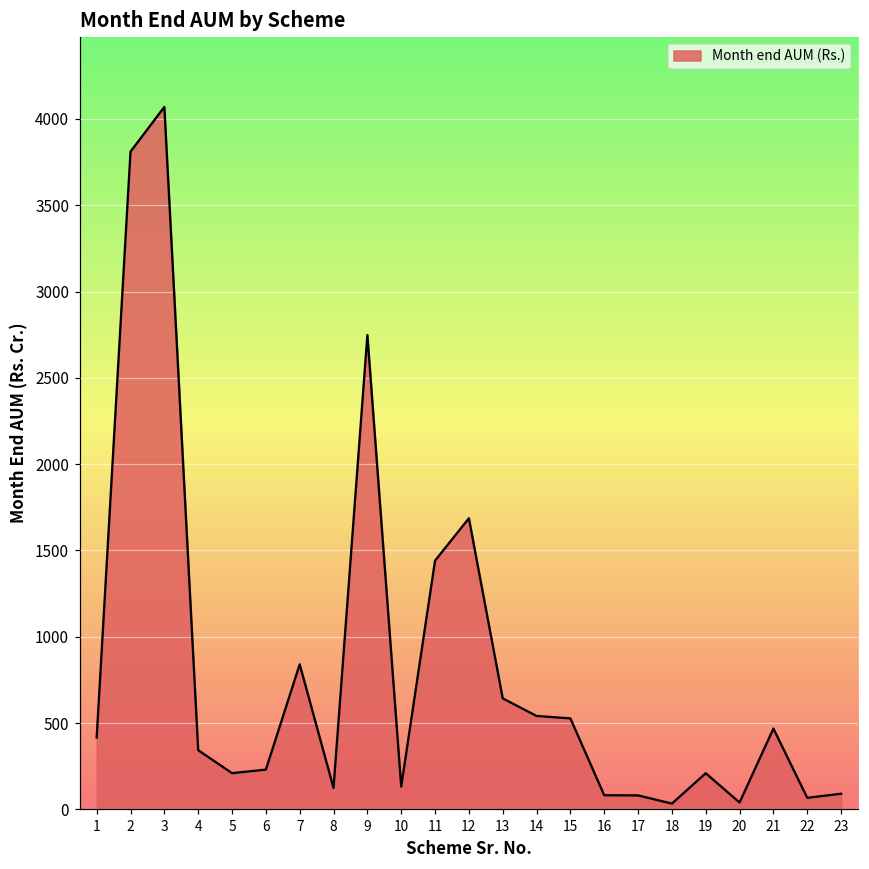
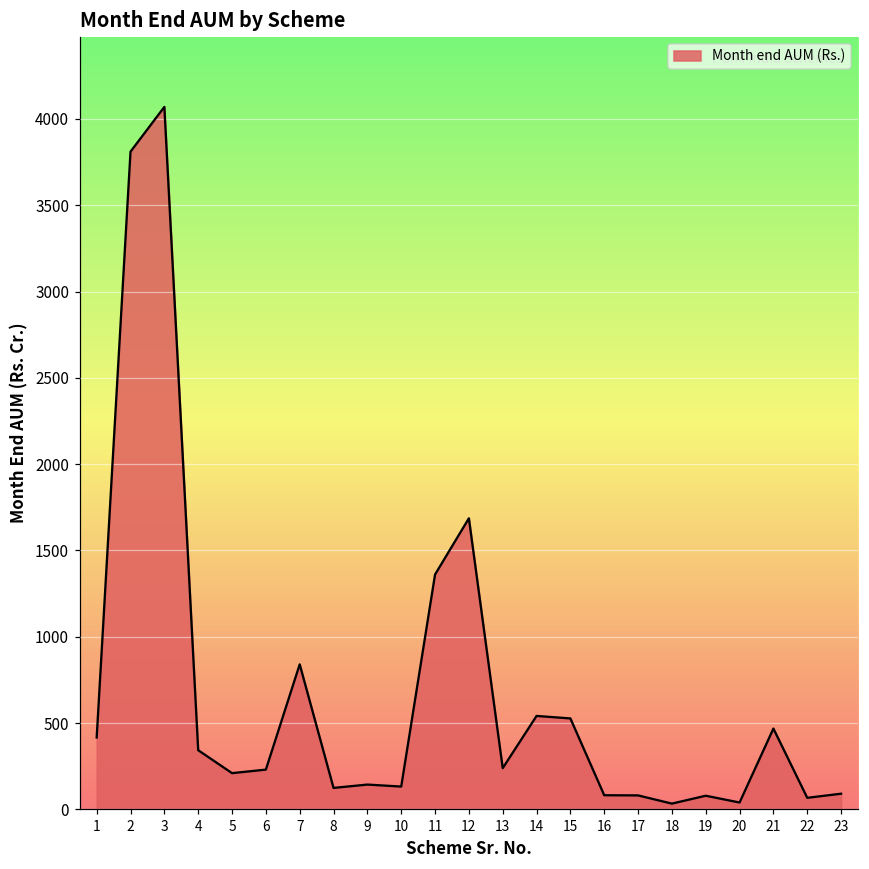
9: 2750 -> 140
11: 1440 -> 1360
13: 640 -> 240
19: 210 -> 80
